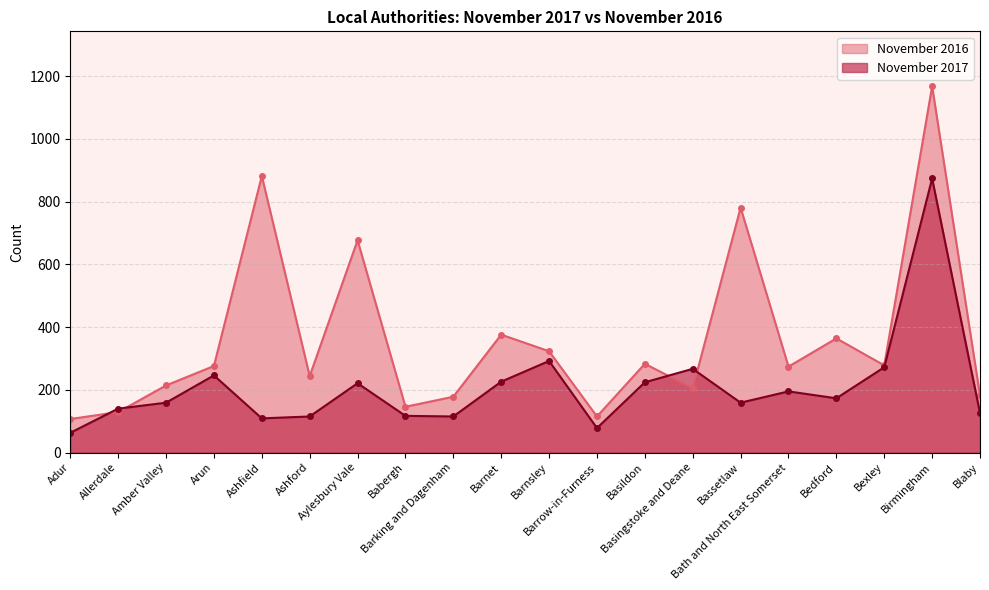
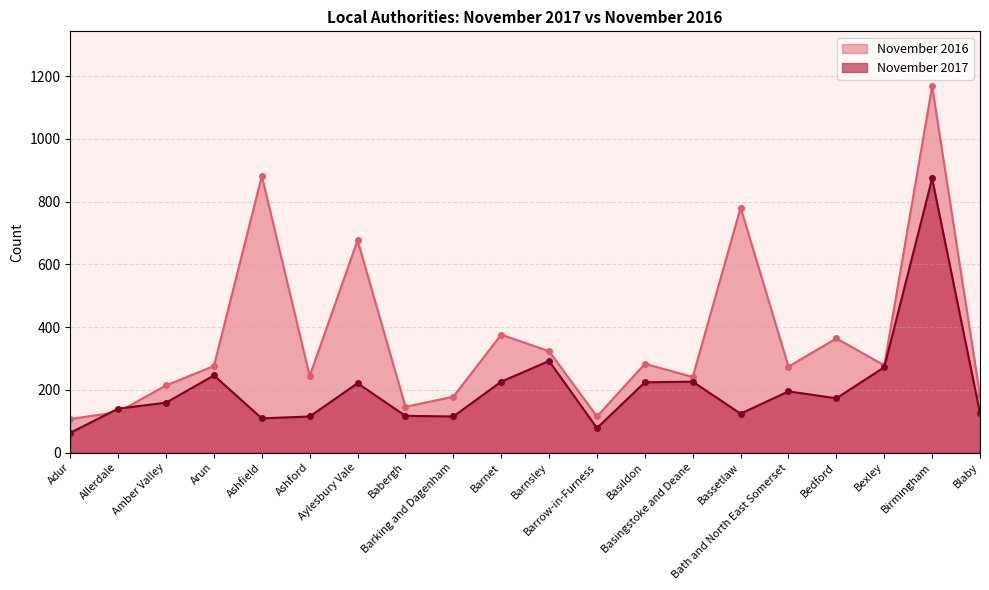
November 2016, Basingstoke and Deane: 210 -> 240
November 2017, Basingstoke and Deane: 270 -> 230
November 2017, Bassetlaw: 160 -> 120
